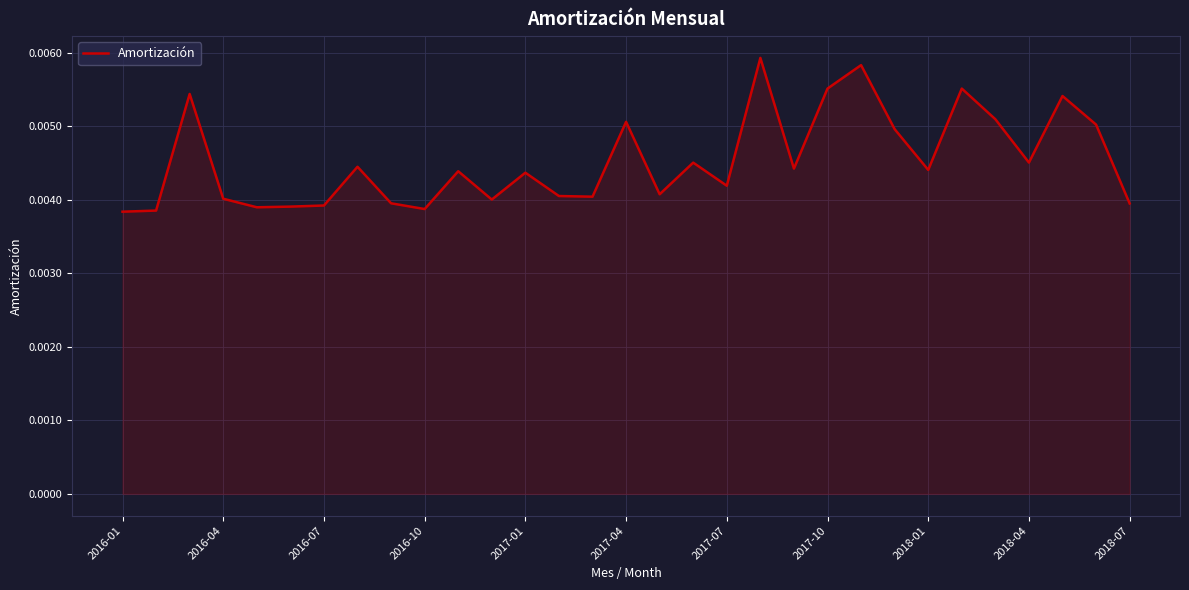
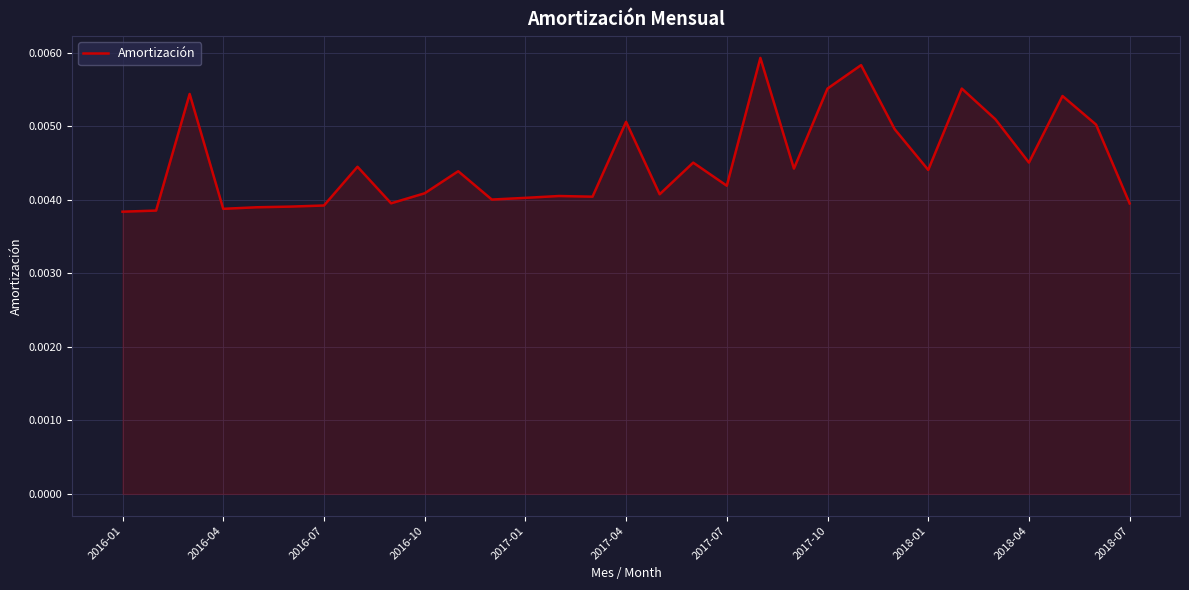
2016-04: 0.0040 -> 0.0039
2016-10: 0.0039 -> 0.0041
2017-01: 0.0044 -> 0.0040
